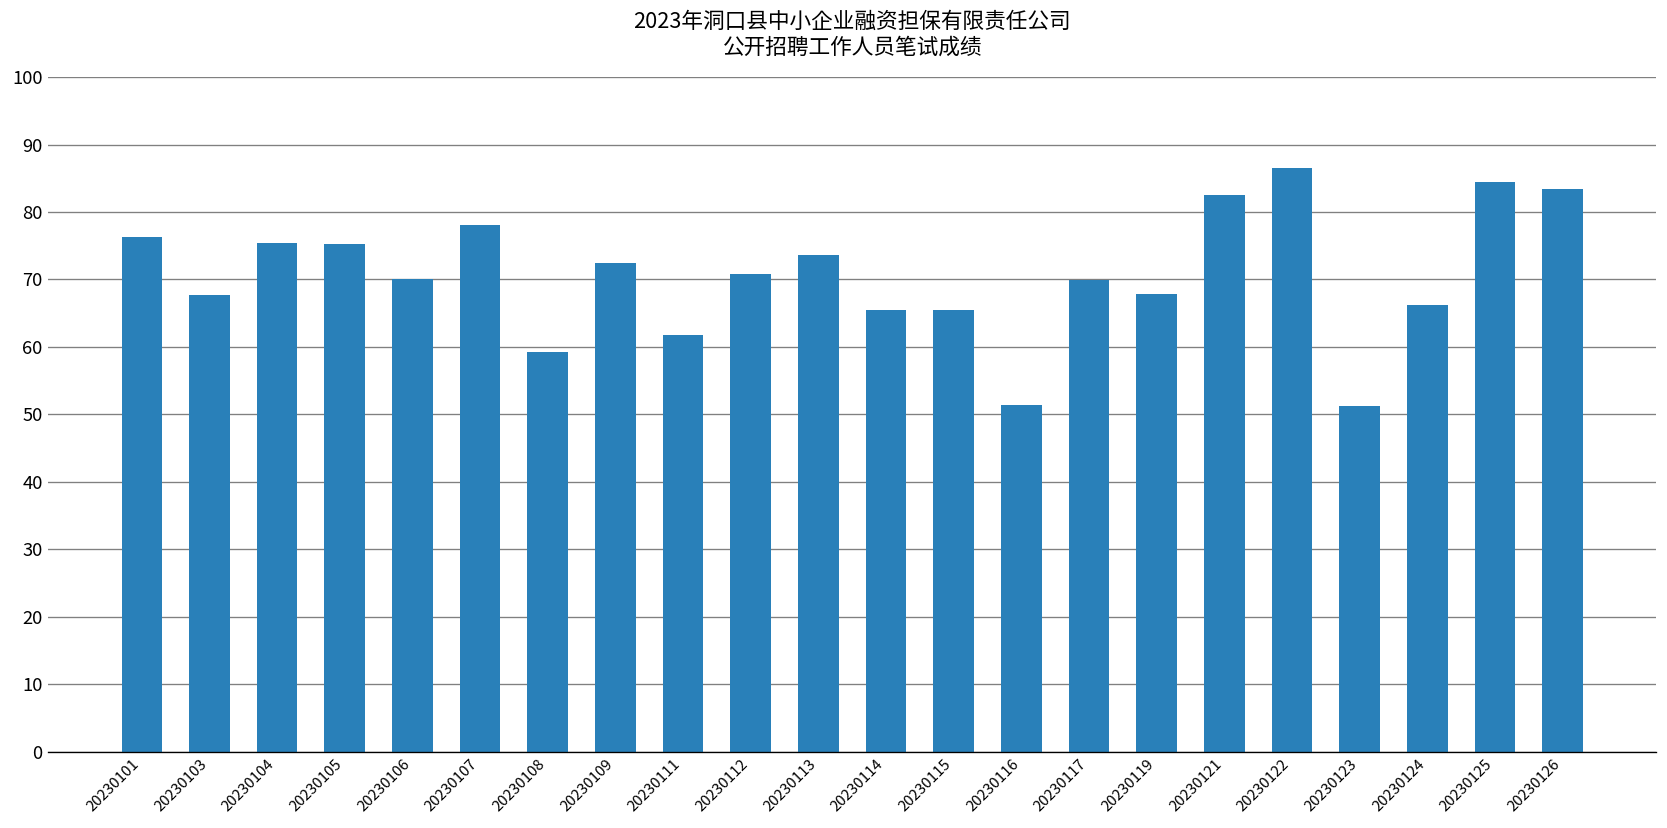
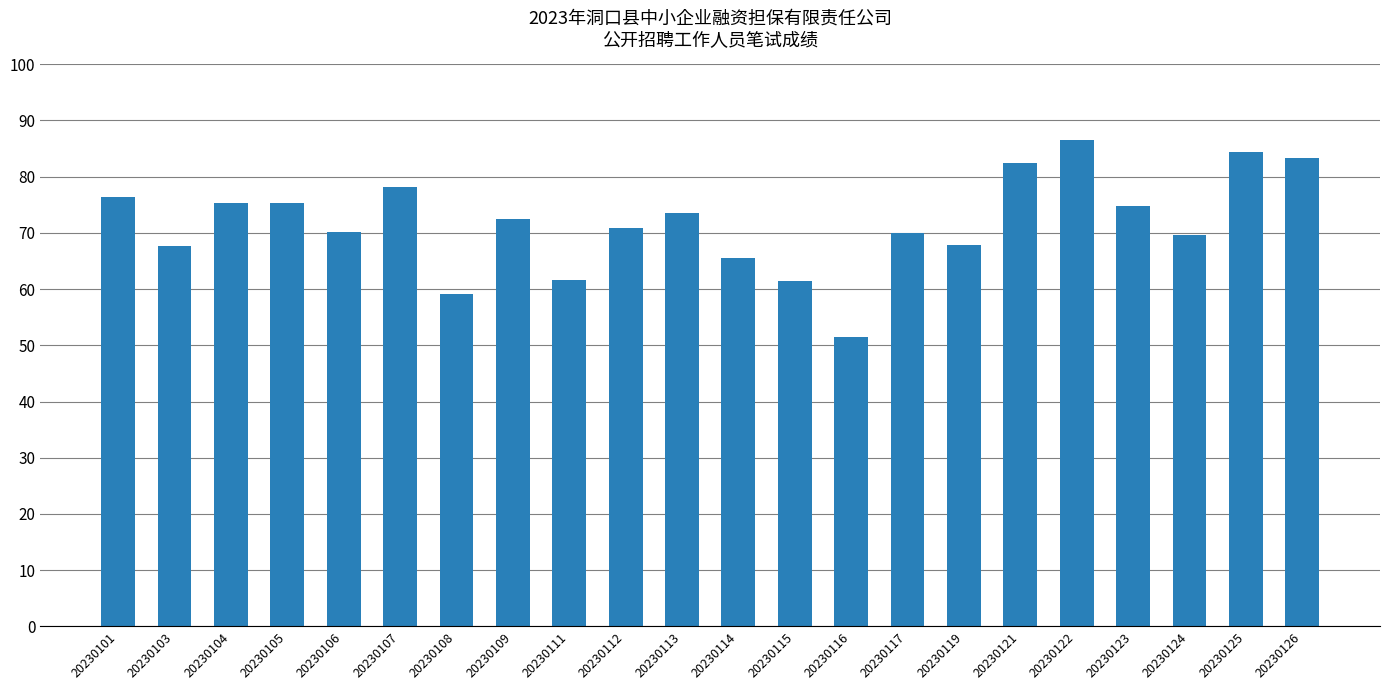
20230115: 66 -> 62
20230123: 51 -> 75
20230124: 66 -> 70
